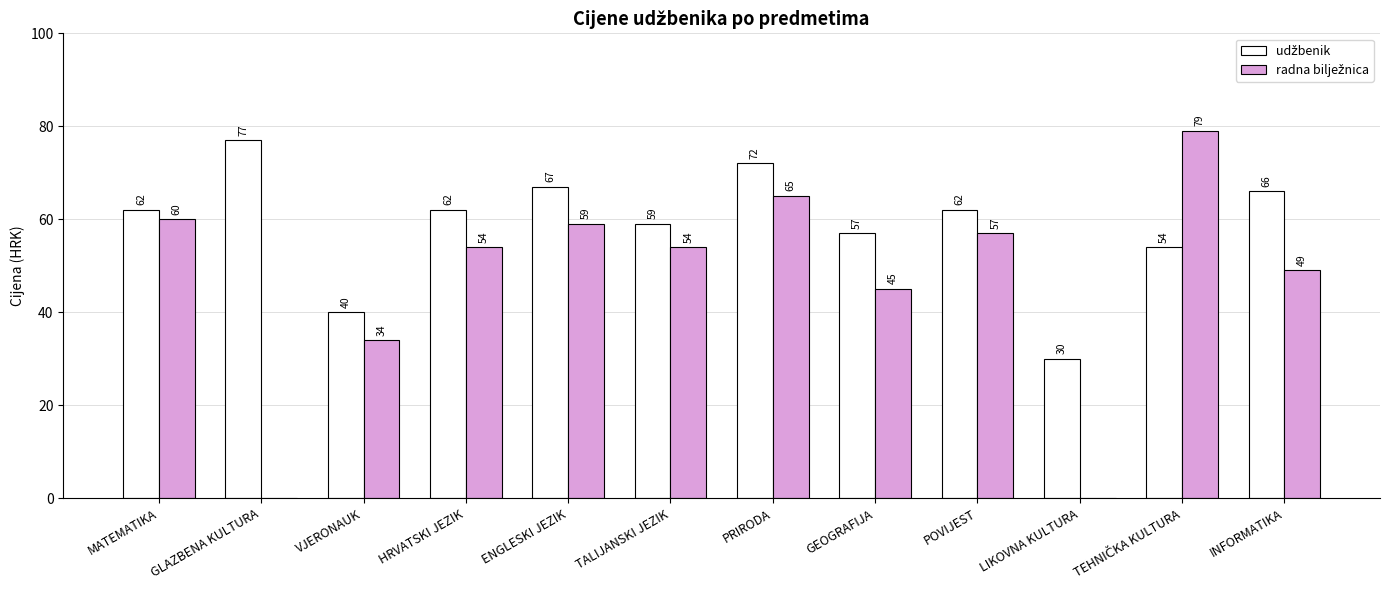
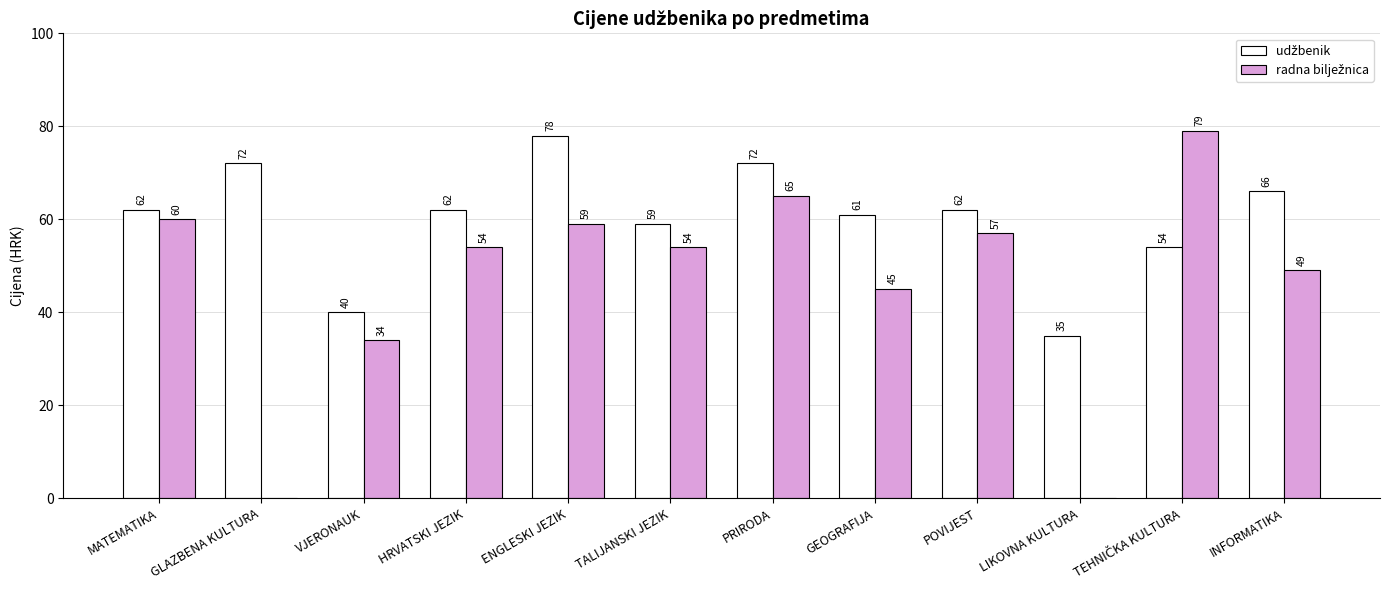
udžbenik, GLAZBENA KULTURA: 77 -> 72
udžbenik, ENGLESKI JEZIK: 67 -> 78
udžbenik, GEOGRAFIJA: 57 -> 61
udžbenik, LIKOVNA KULTURA: 30 -> 35
